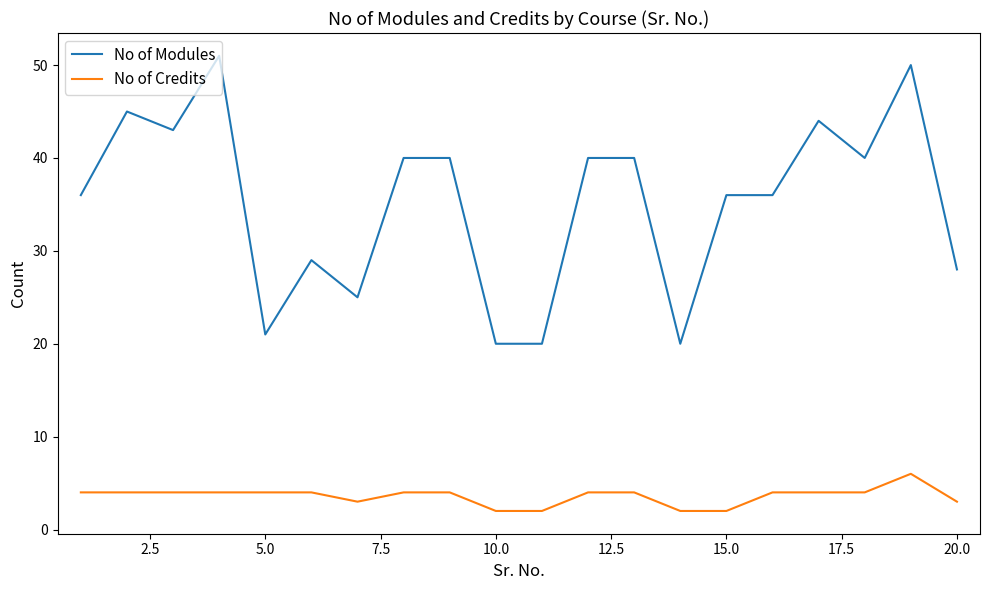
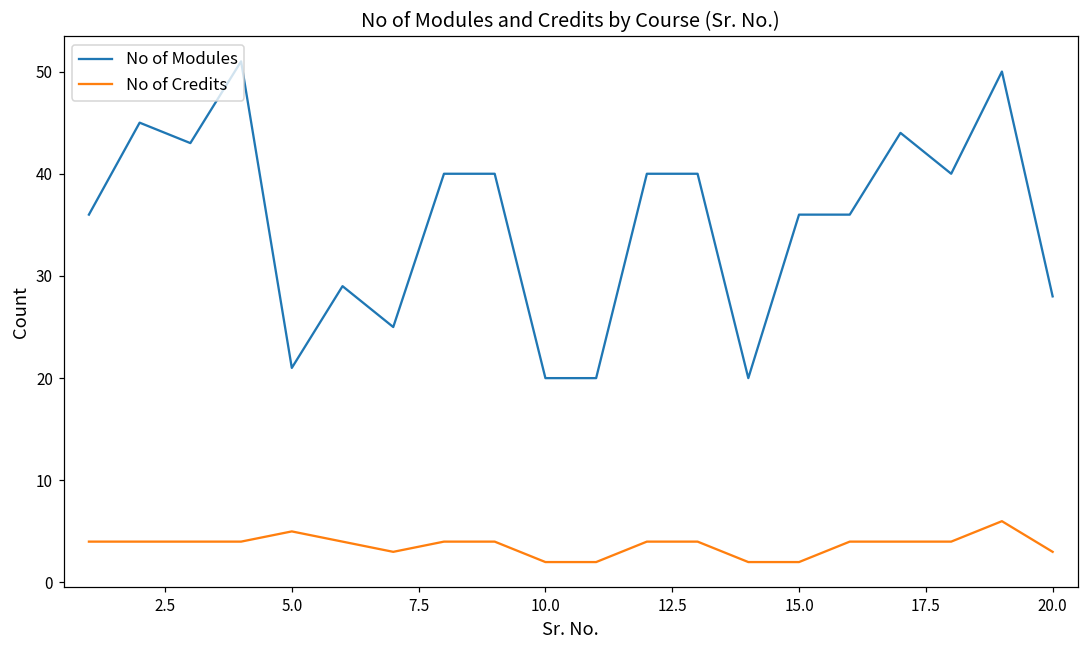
No of Credits, 5.0: 4 -> 5
